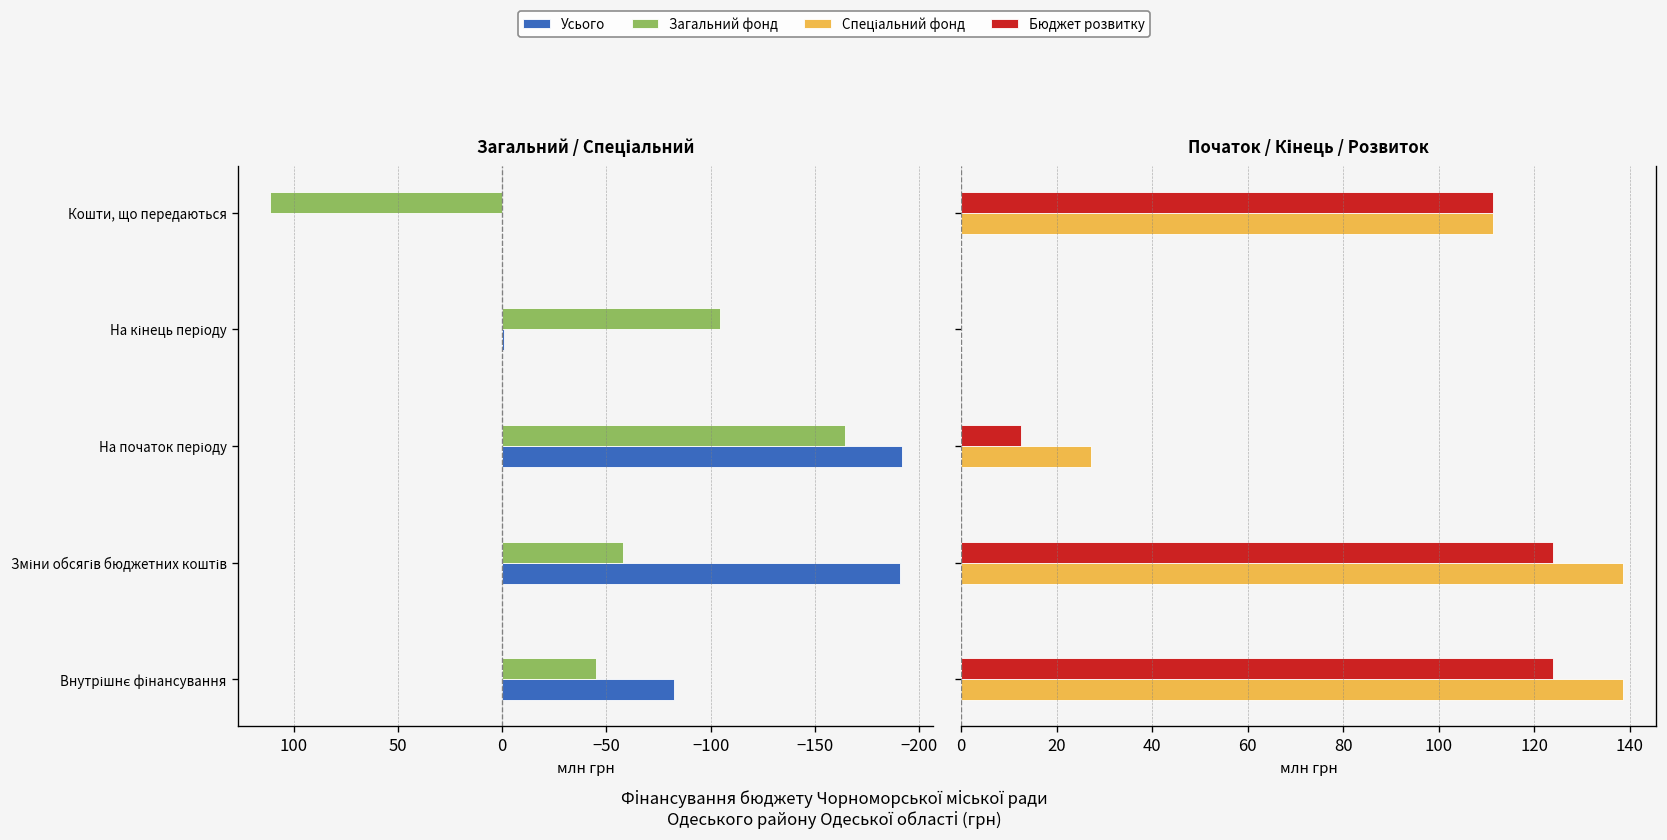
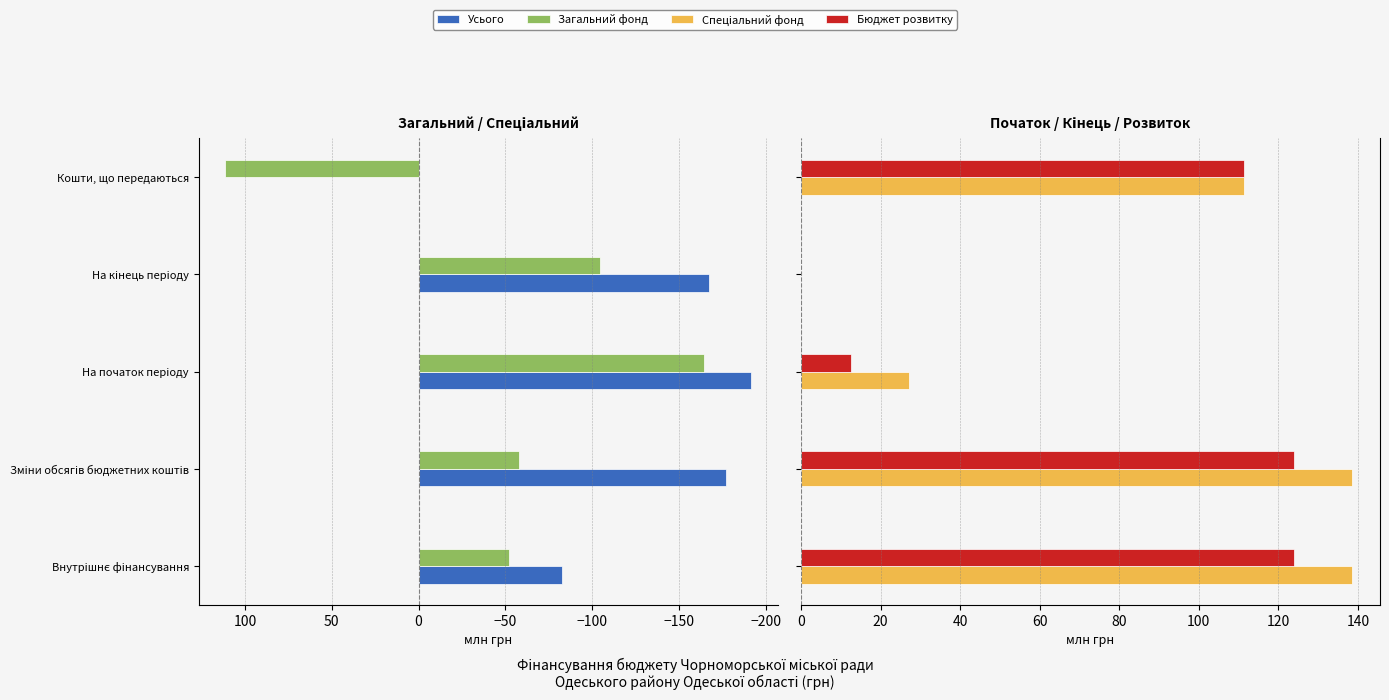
Загальний / Спеціальний, Усього, На кінець періоду: -1 -> -167
Загальний / Спеціальний, Усього, Зміни обсягів бюджетних коштів: -191 -> -177
Загальний / Спеціальний, Загальний фонд, Внутрішнє фінансування: -45 -> -52
